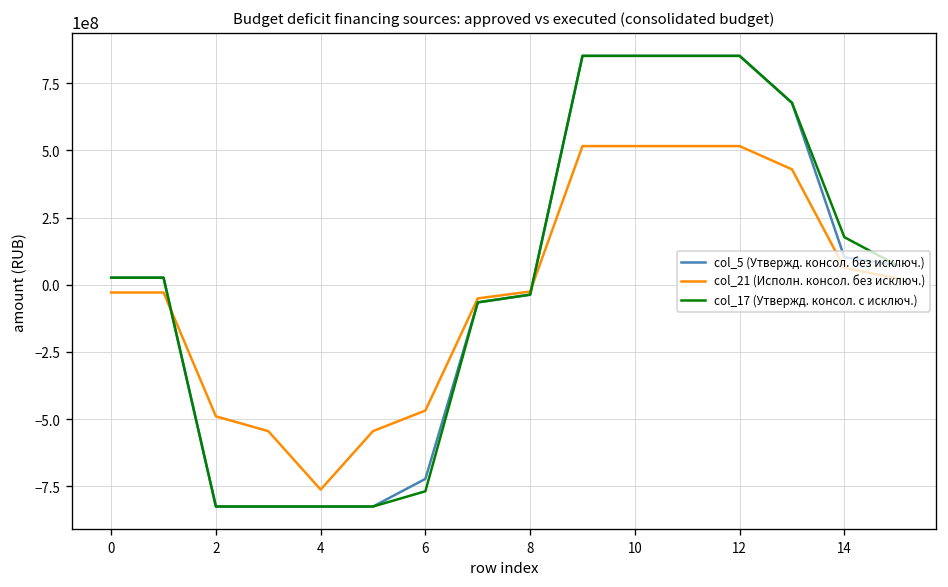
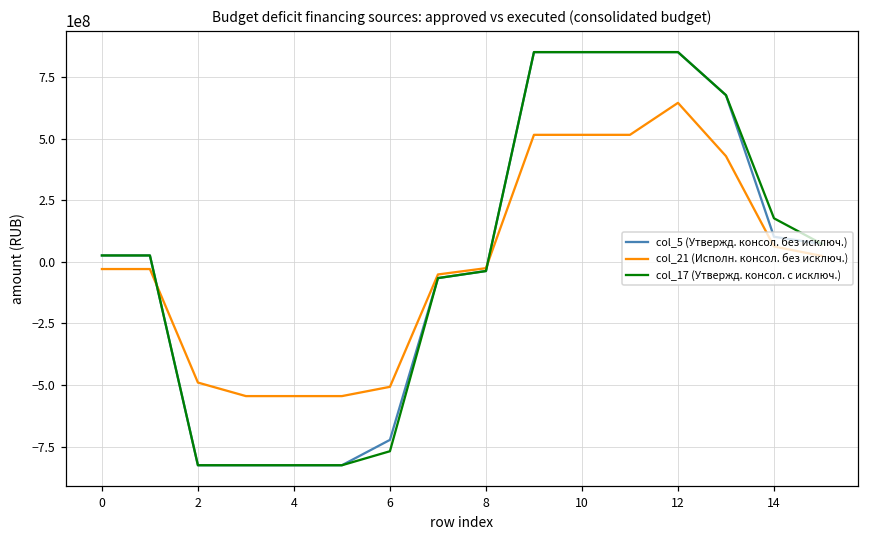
col_21 (Исполн. консол. без исключ.), 4: -760000000 -> -540000000
col_21 (Исполн. консол. без исключ.), 6: -470000000 -> -510000000
col_21 (Исполн. консол. без исключ.), 12: 520000000 -> 650000000
